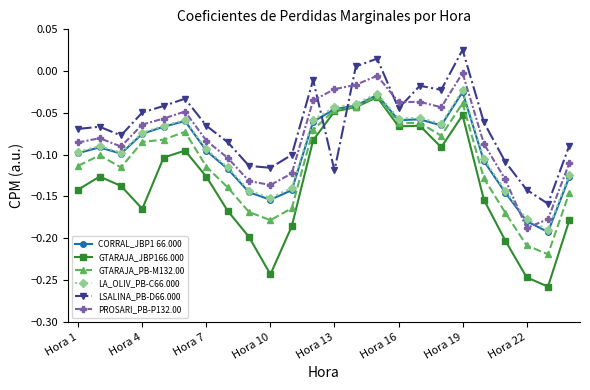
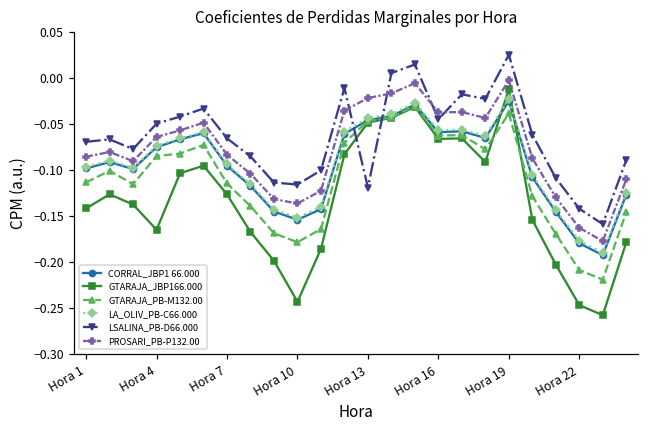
GTARAJA_JBP166.000, Hora 19: -0.05 -> -0.01
PROSARI_PB-P132.00, Hora 22: -0.19 -> -0.16
